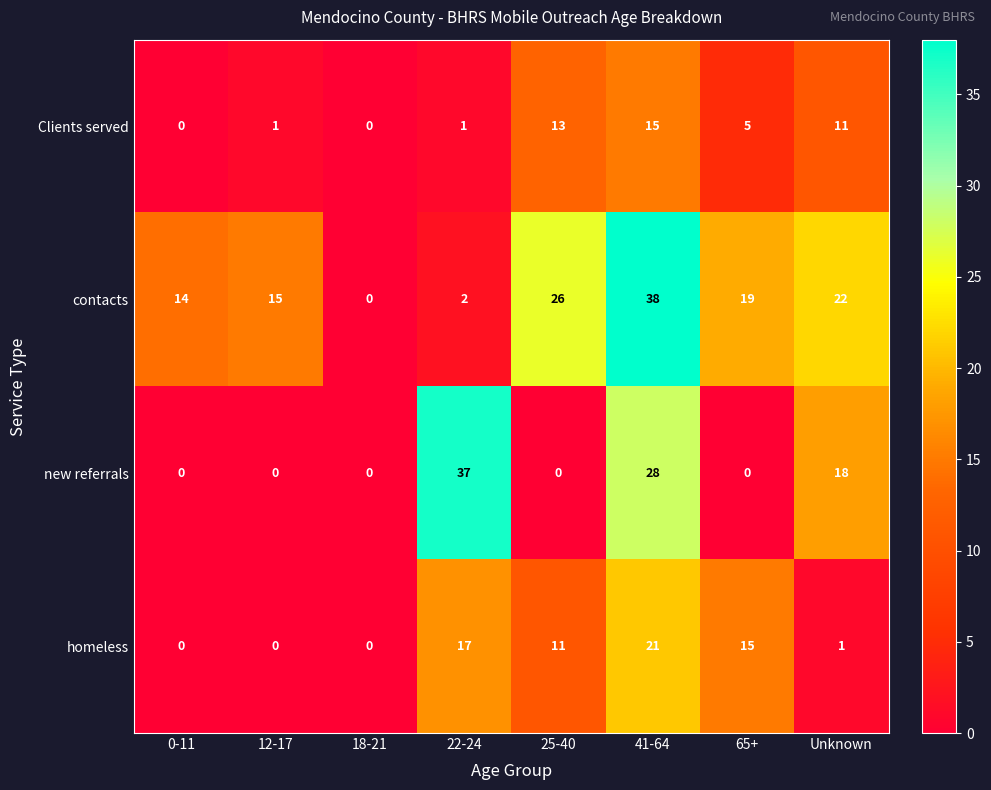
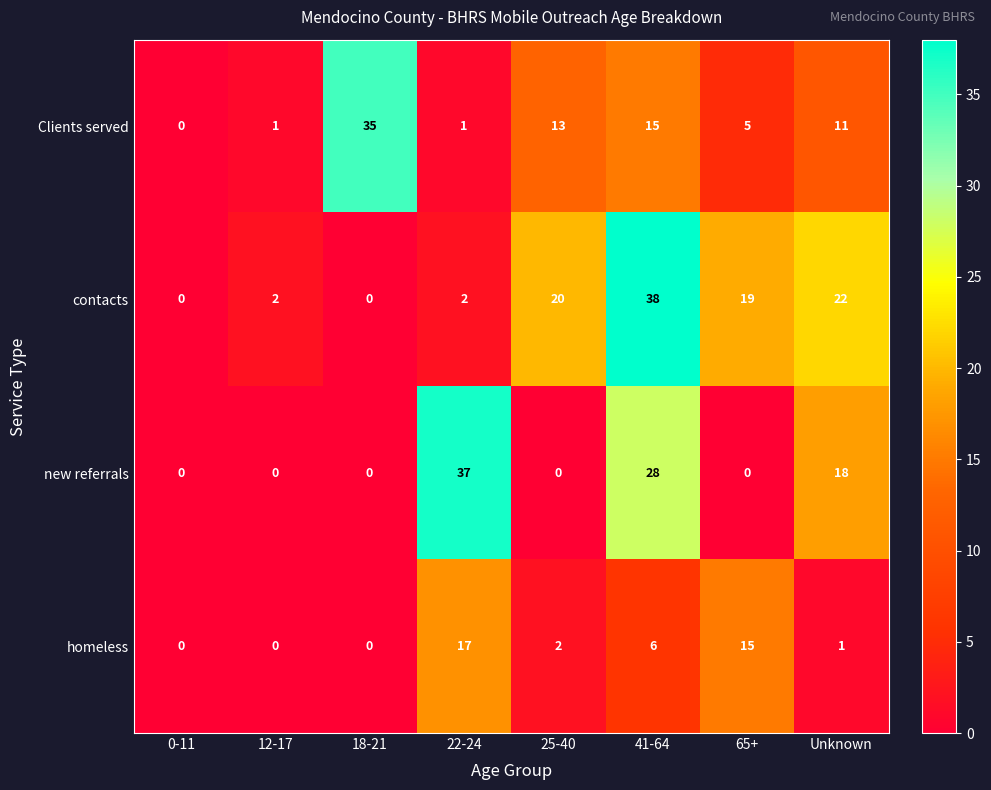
Clients served, 18-21: 0 -> 35
contacts, 0-11: 14 -> 0
contacts, 12-17: 15 -> 2
contacts, 25-40: 26 -> 20
homeless, 25-40: 11 -> 2
homeless, 41-64: 21 -> 6
